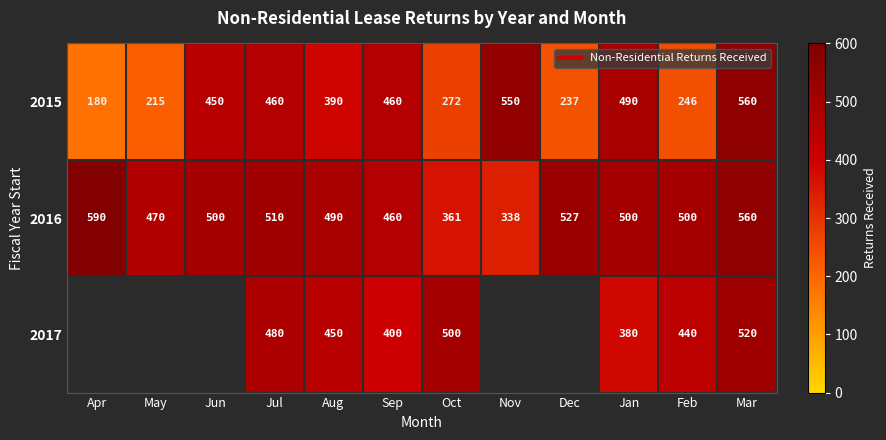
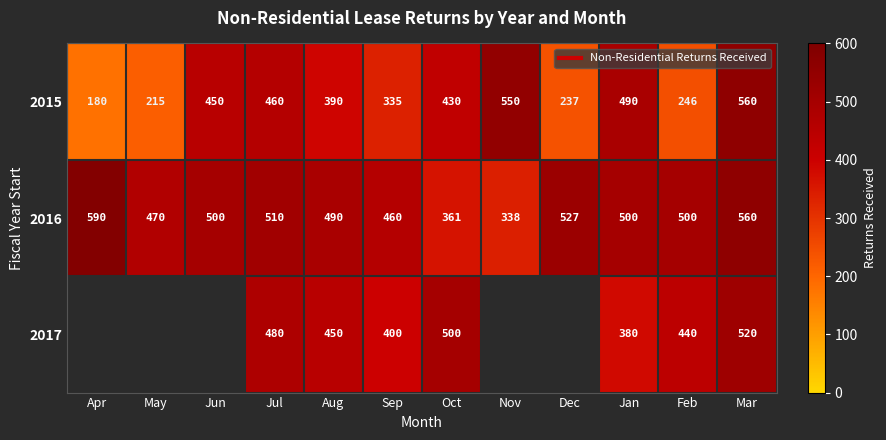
2015, Sep: 460 -> 335
2015, Oct: 272 -> 430
